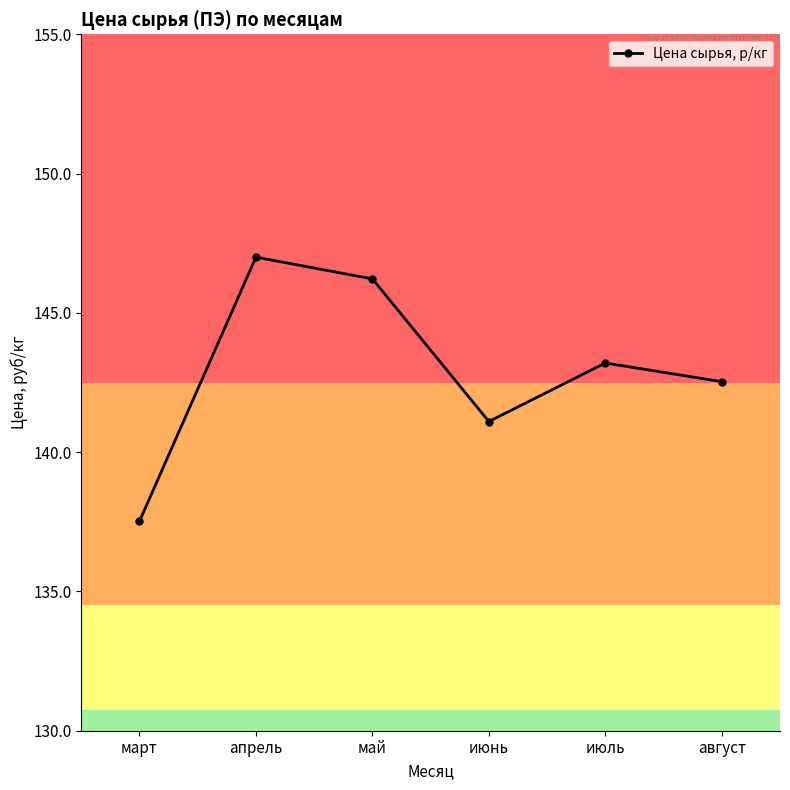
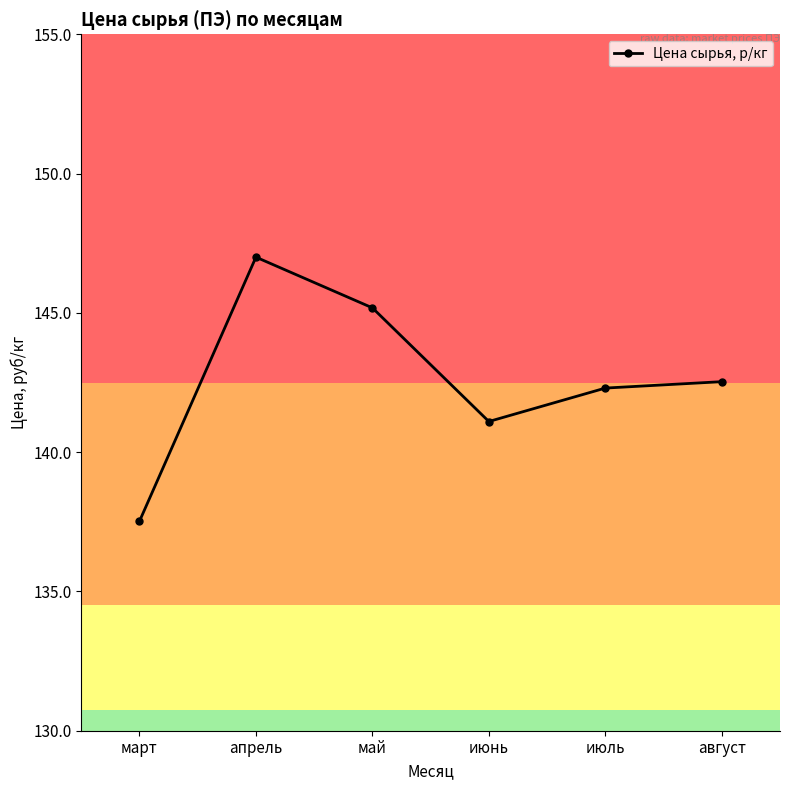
май: 146.2 -> 145.2
июль: 143.2 -> 142.3
